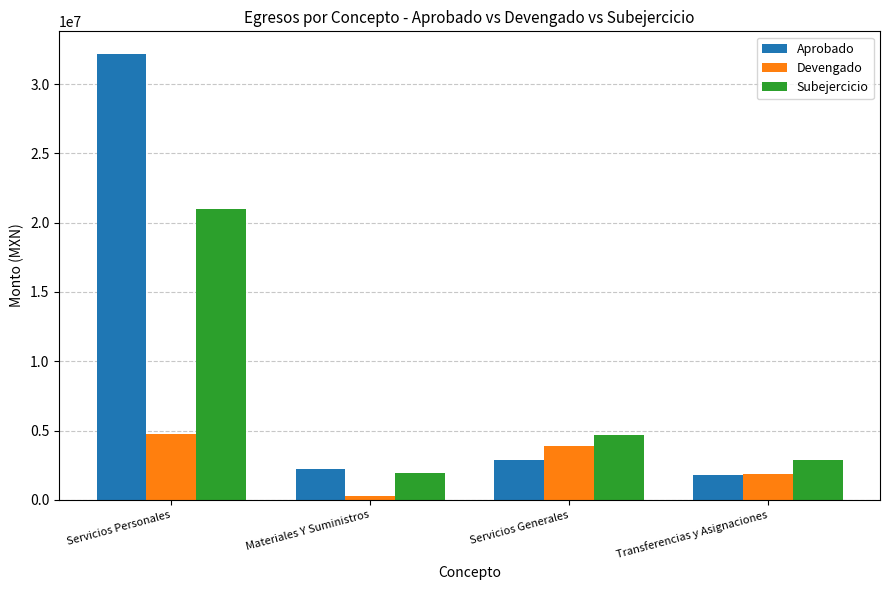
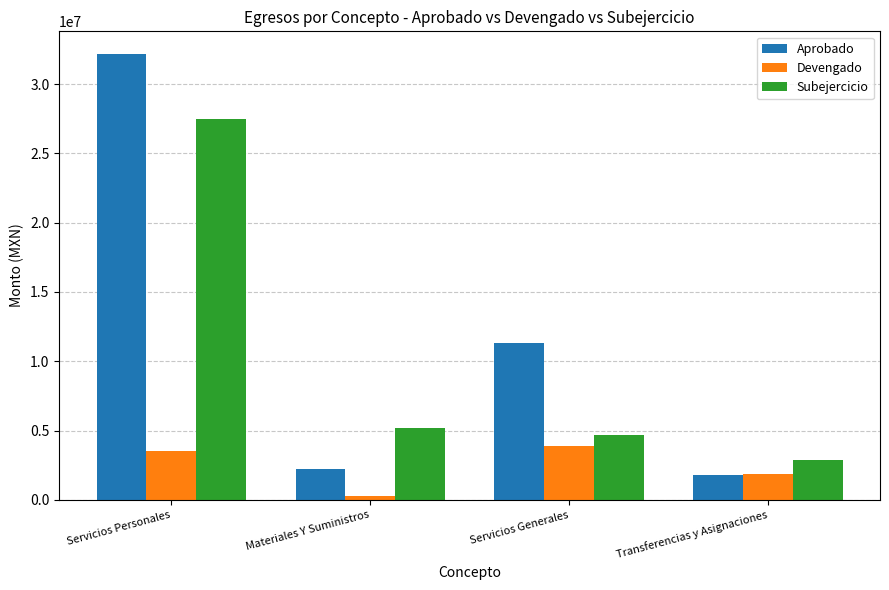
Devengado, Servicios Personales: 4700000 -> 3600000
Subejercicio, Servicios Personales: 21000000 -> 27500000
Subejercicio, Materiales Y Suministros: 2000000 -> 5200000
Aprobado, Servicios Generales: 2900000 -> 11300000
